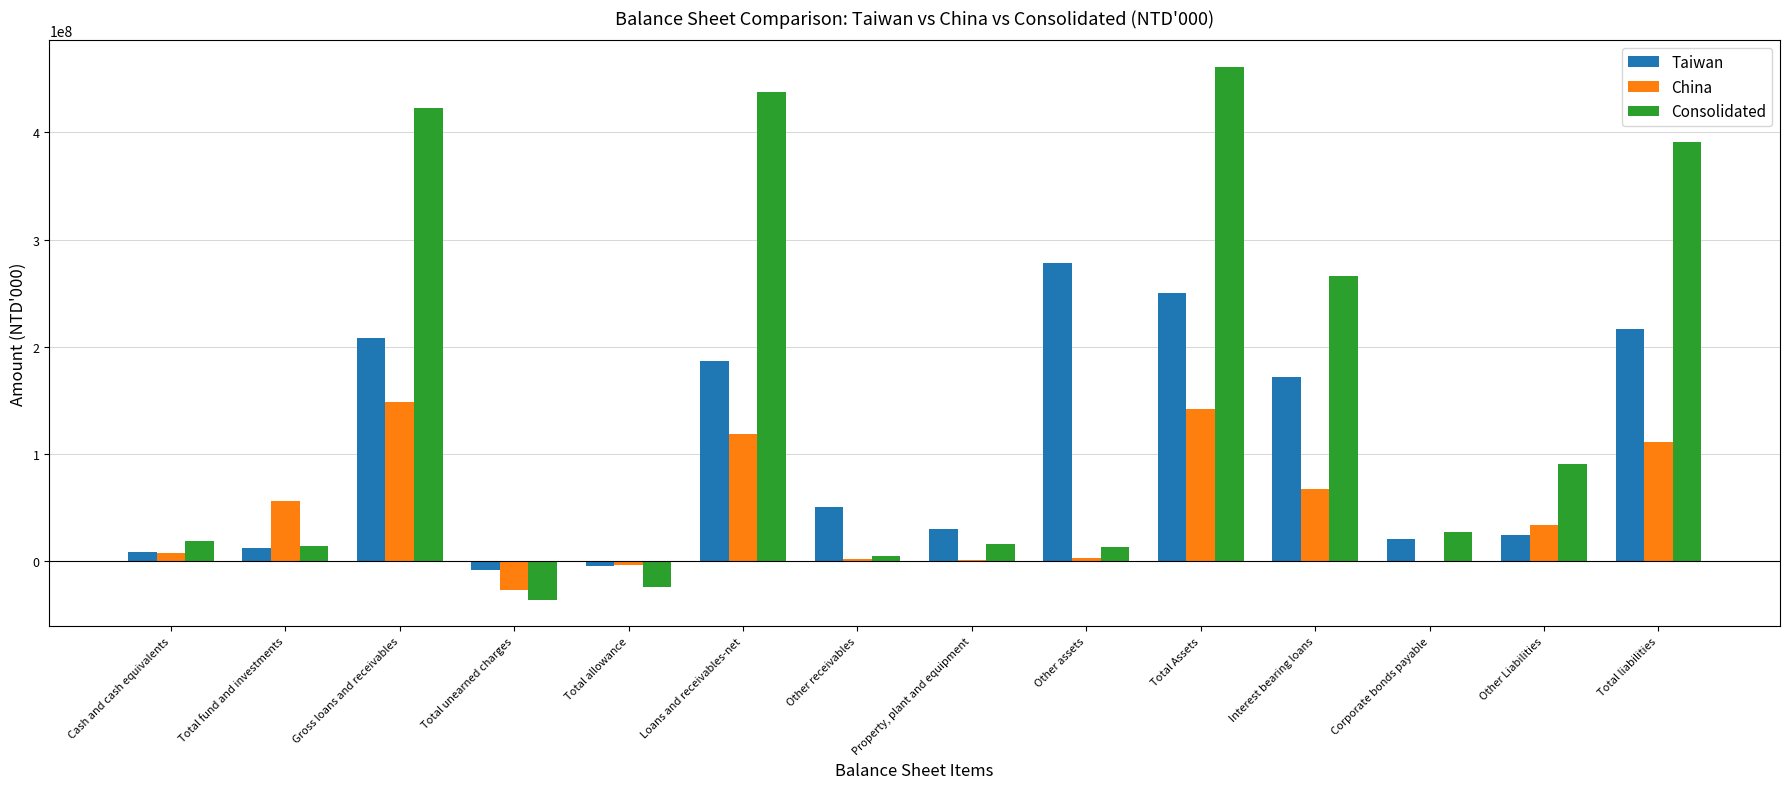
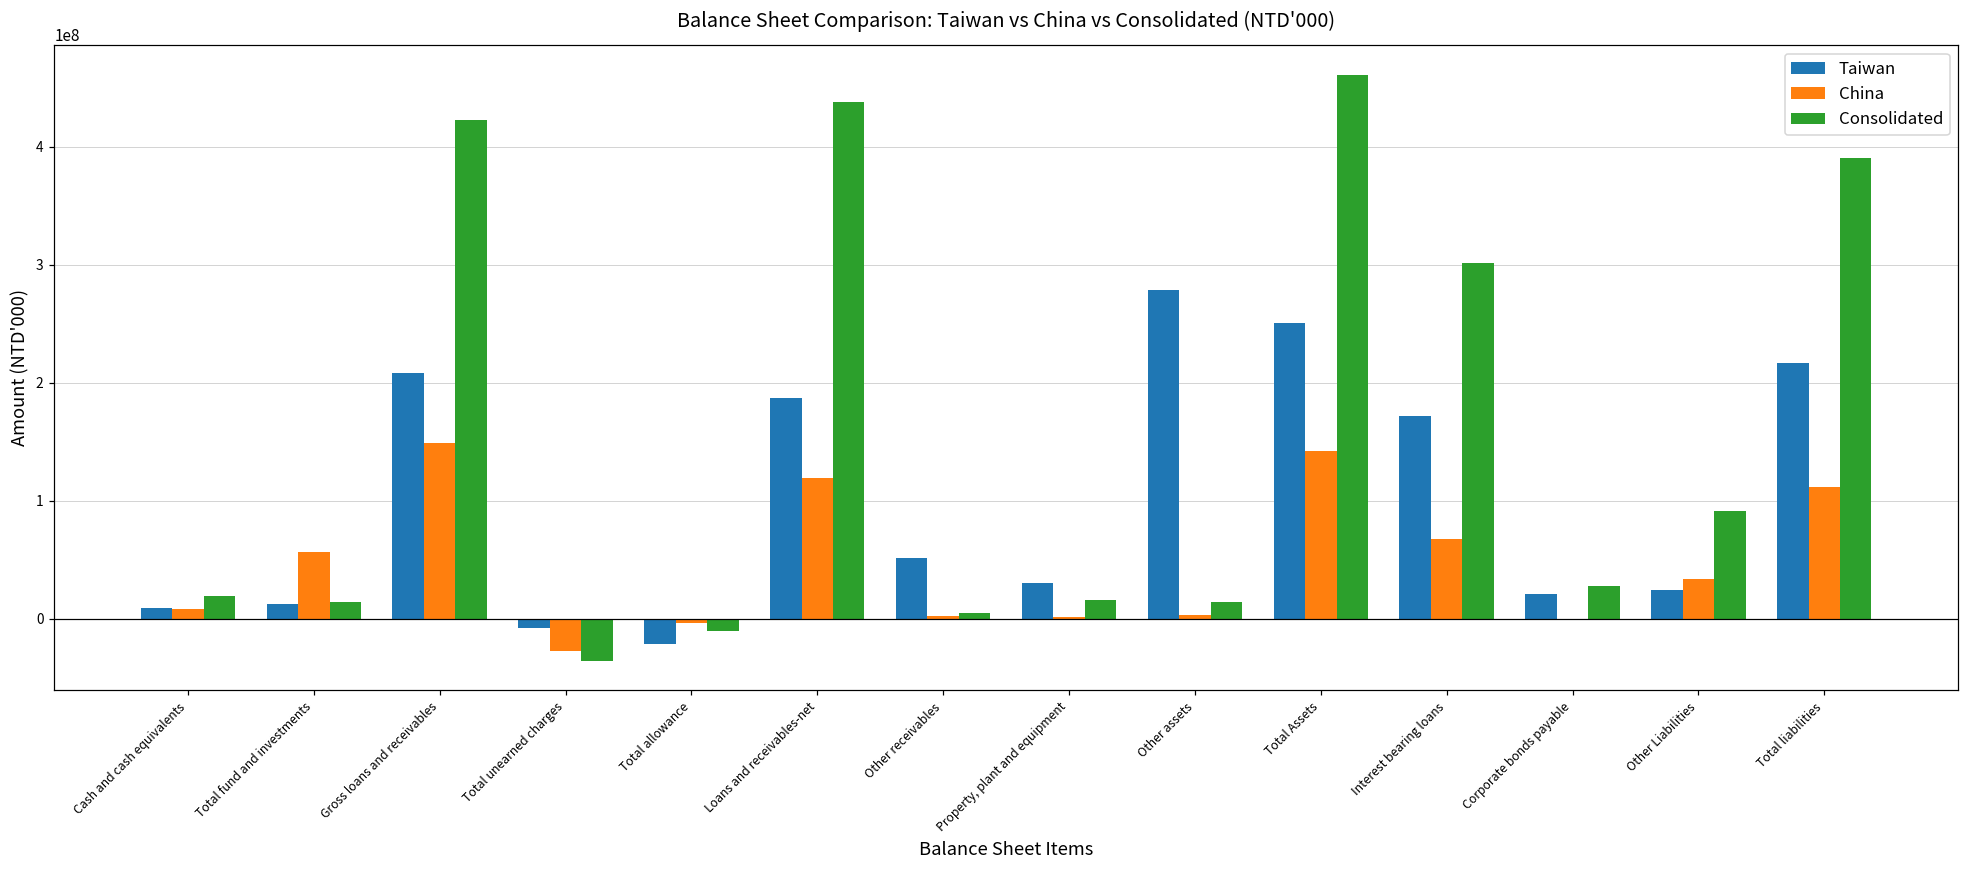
Taiwan, Total allowance: -4000000 -> -22000000
Consolidated, Total allowance: -24000000 -> -10000000
Consolidated, Interest bearing loans: 266000000 -> 301000000
